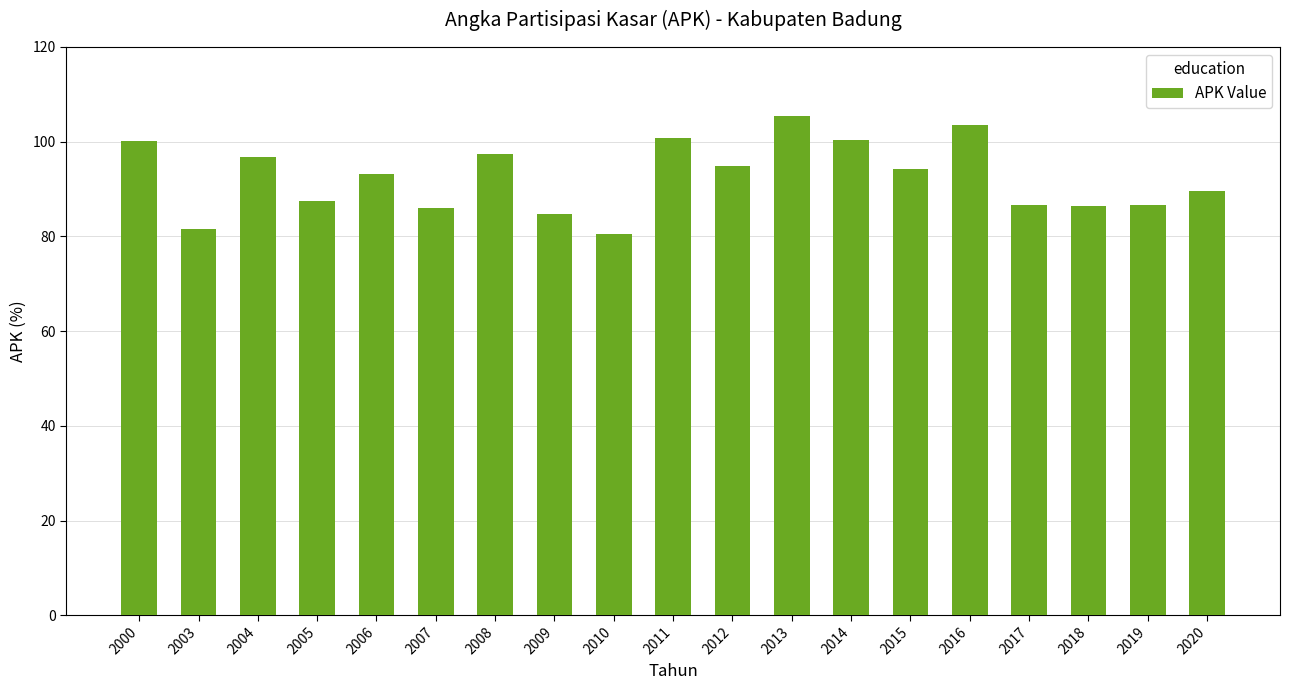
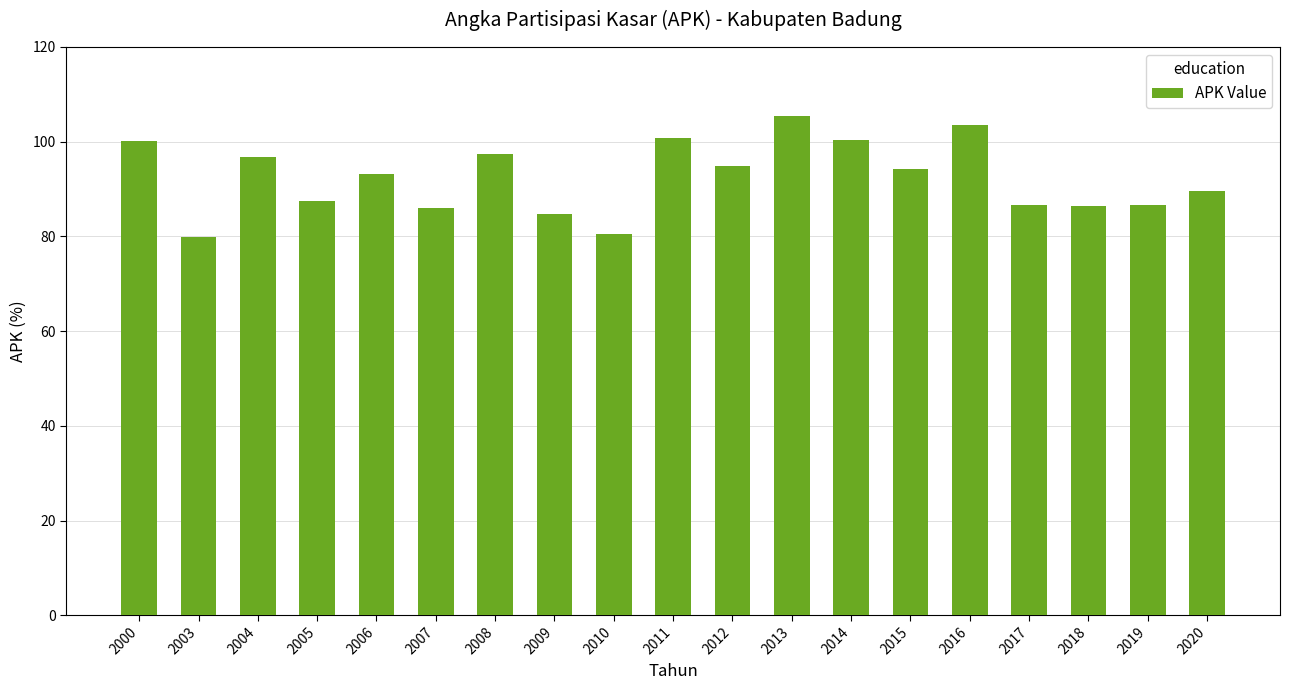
2003: 82 -> 80
